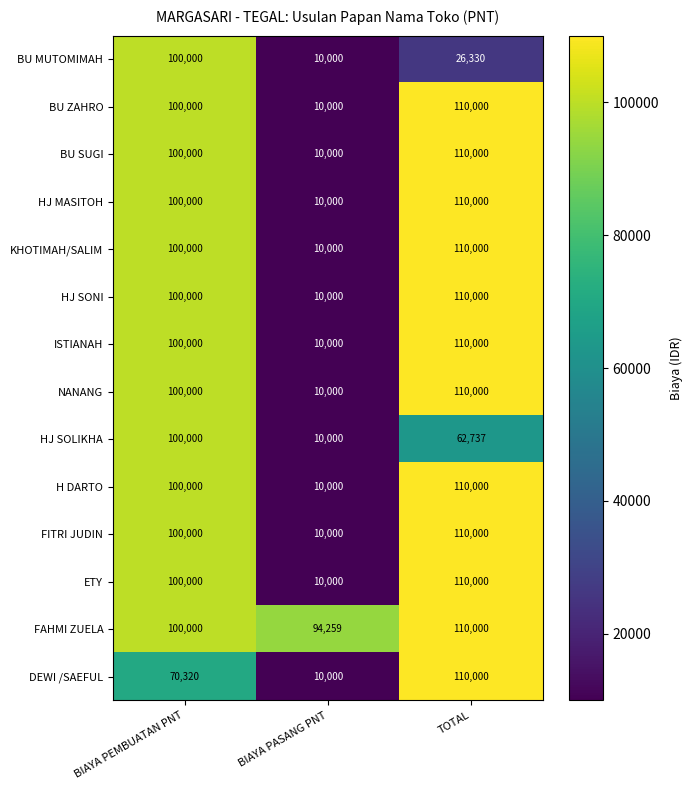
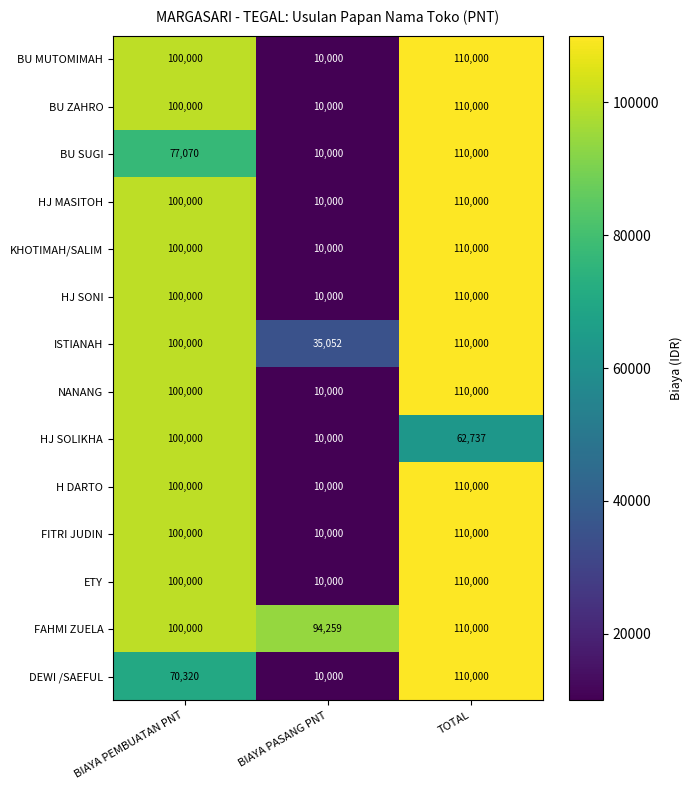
BU MUTOMIMAH, TOTAL: 26,330 -> 110,000
BU SUGI, BIAYA PEMBUATAN PNT: 100,000 -> 77,070
ISTIANAH, BIAYA PASANG PNT: 10,000 -> 35,052
